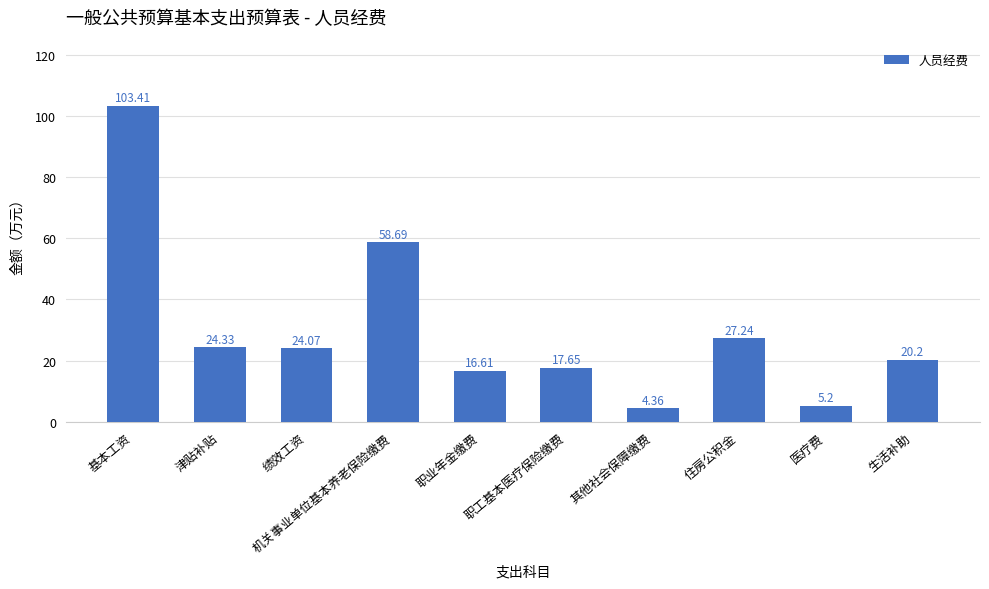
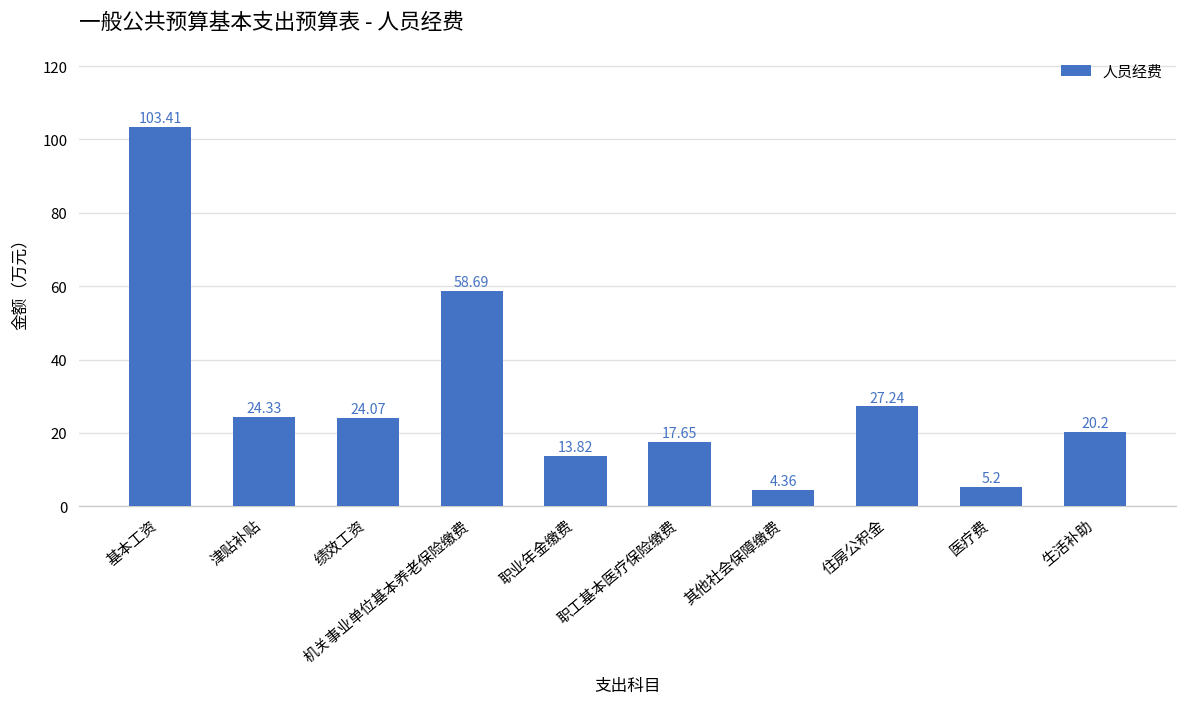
职业年金缴费: 16.61 -> 13.82
